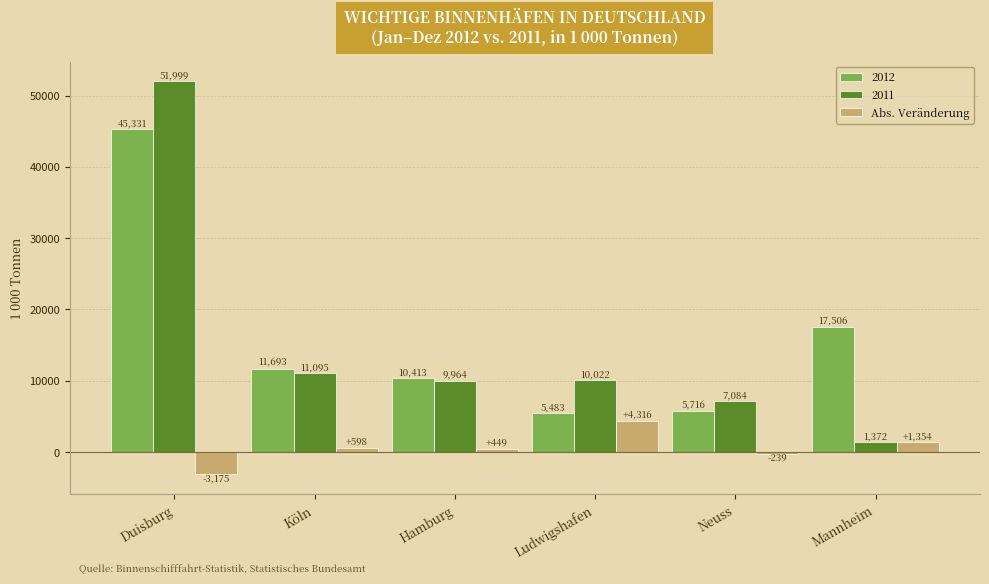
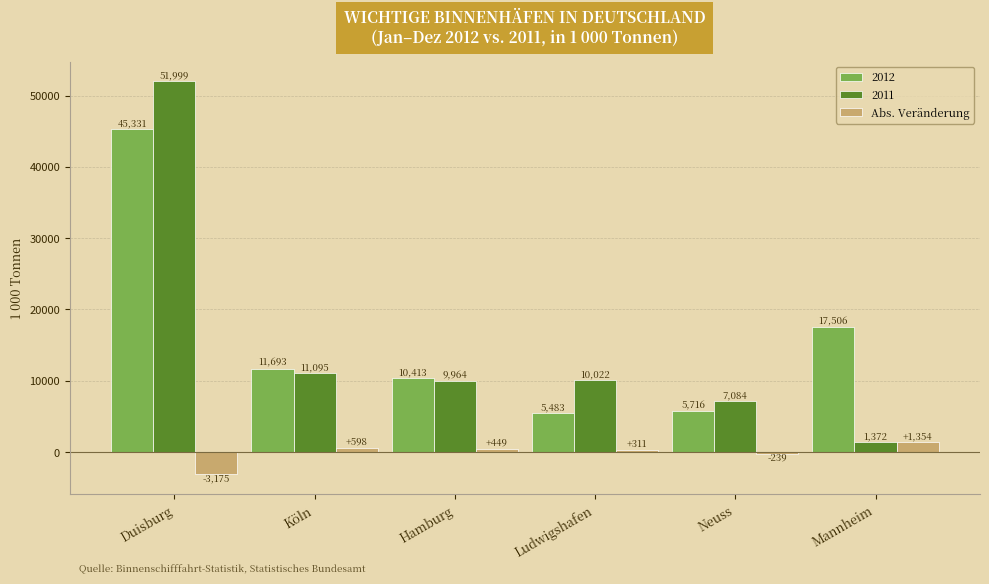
Abs. Veränderung, Ludwigshafen: +4,316 -> +311
